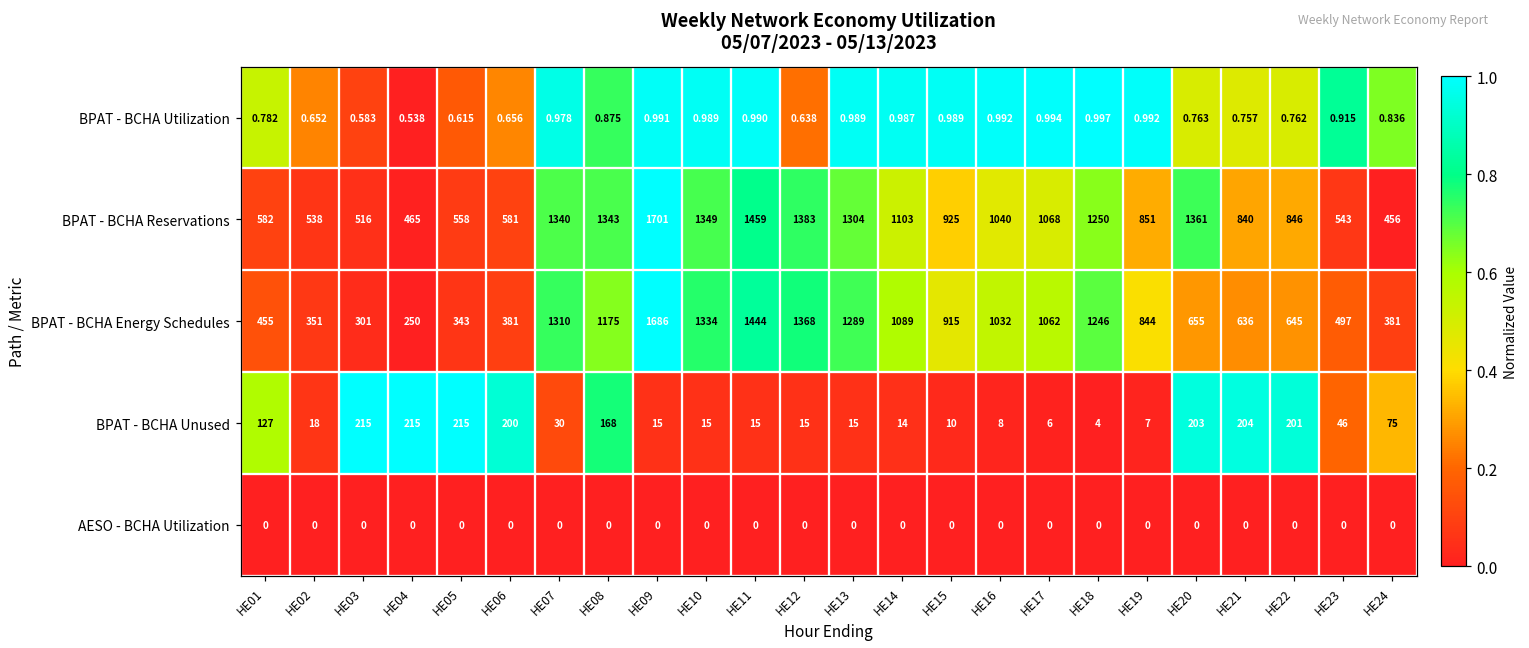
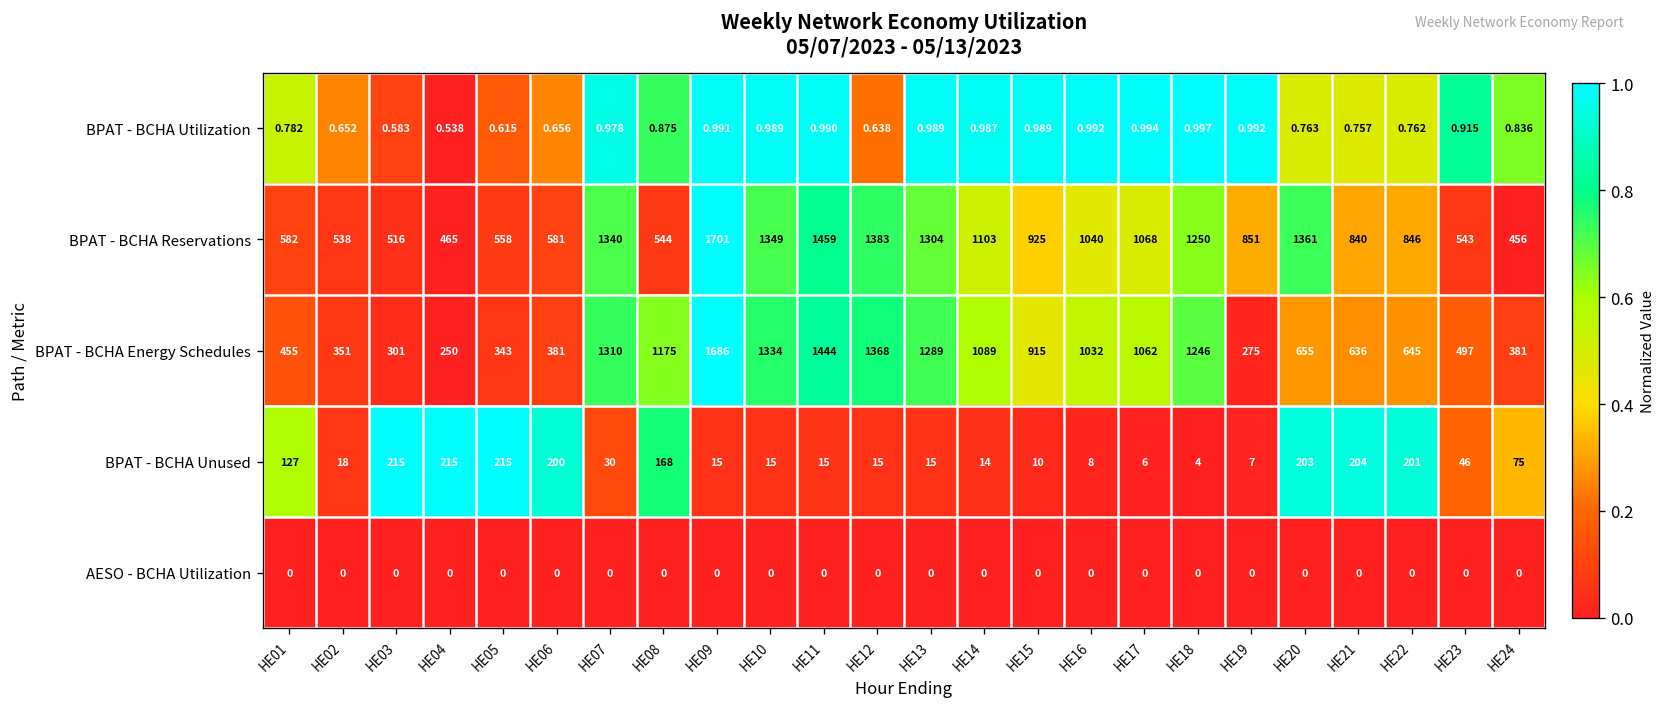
BPAT - BCHA Reservations, HE08: 1343 -> 544
BPAT - BCHA Energy Schedules, HE19: 844 -> 275
